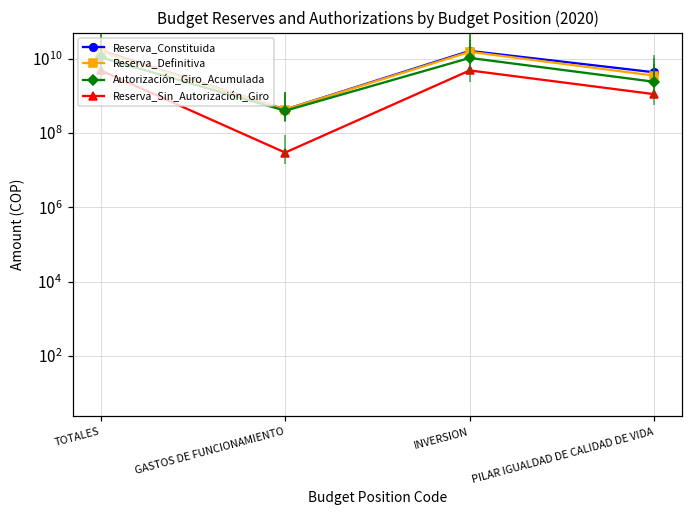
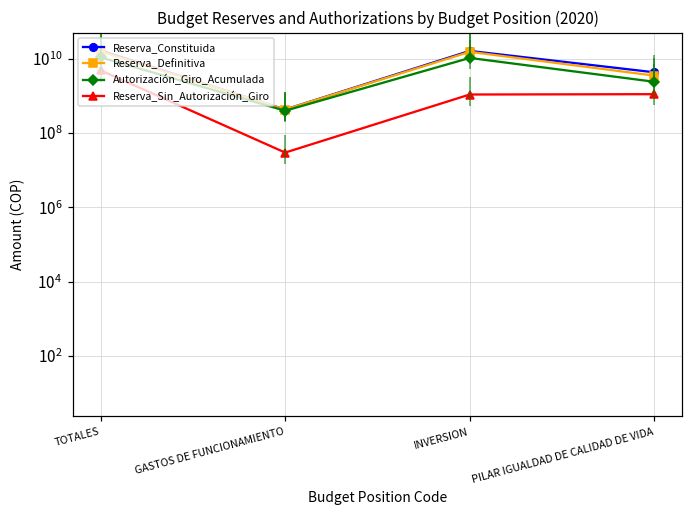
Reserva_Sin_Autorización_Giro, INVERSION: 5000000000 -> 1100000000
